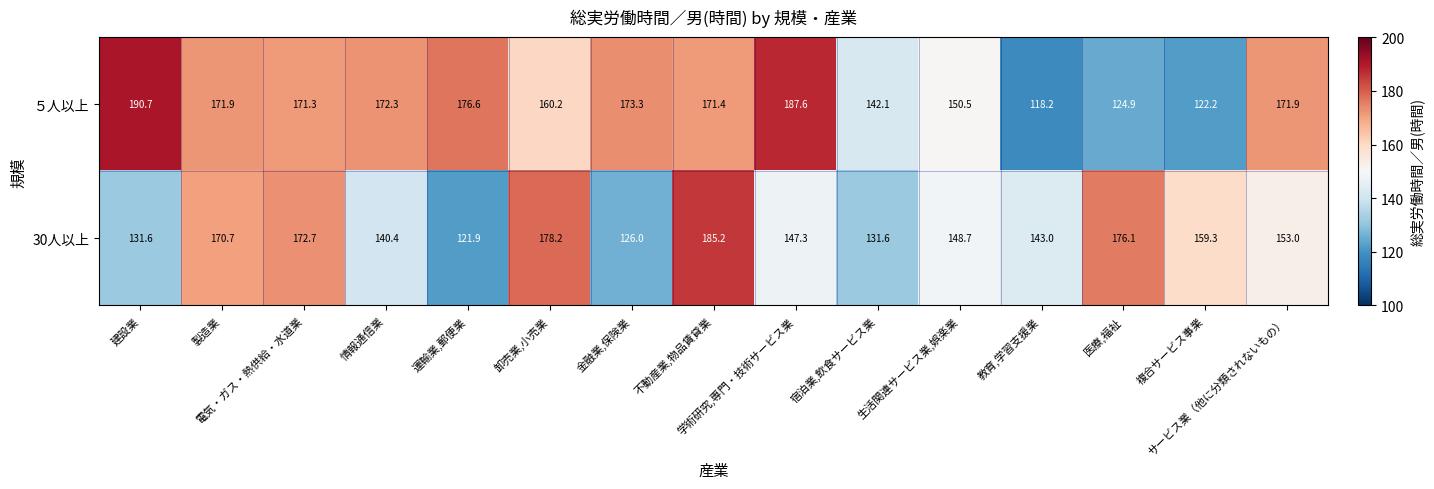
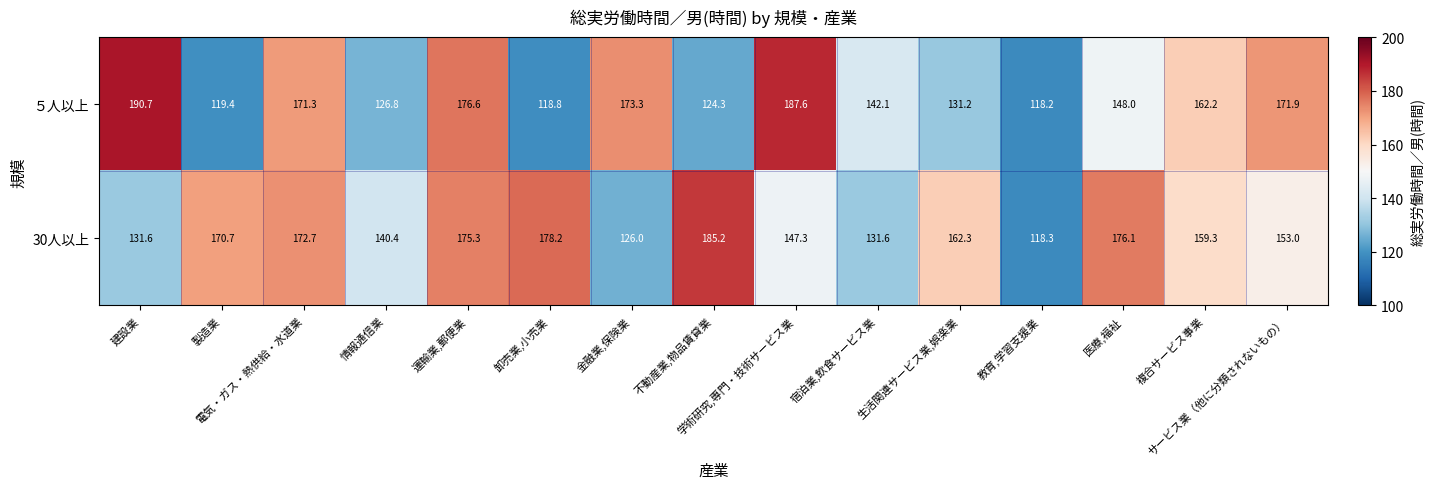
５人以上, 製造業: 171.9 -> 119.4
５人以上, 情報通信業: 172.3 -> 126.8
５人以上, 卸売業,小売業: 160.2 -> 118.8
５人以上, 不動産業,物品賃貸業: 171.4 -> 124.3
５人以上, 生活関連サービス業,娯楽業: 150.5 -> 131.2
５人以上, 医療,福祉: 124.9 -> 148.0
５人以上, 複合サービス事業: 122.2 -> 162.2
30人以上, 運輸業,郵便業: 121.9 -> 175.3
30人以上, 生活関連サービス業,娯楽業: 148.7 -> 162.3
30人以上, 教育,学習支援業: 143.0 -> 118.3
